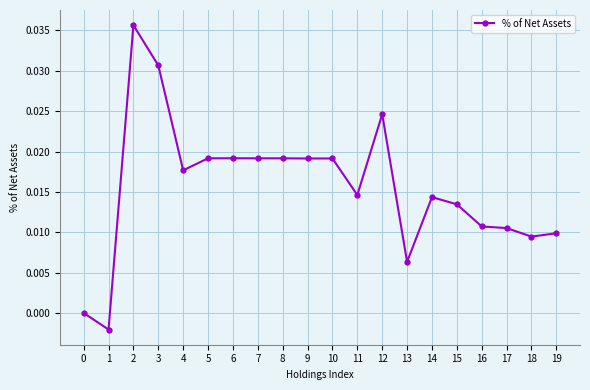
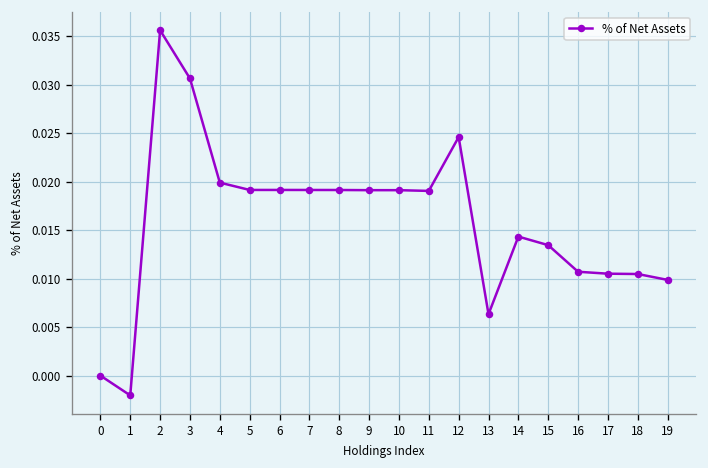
4: 0.018 -> 0.020
11: 0.015 -> 0.019
18: 0.009 -> 0.010
